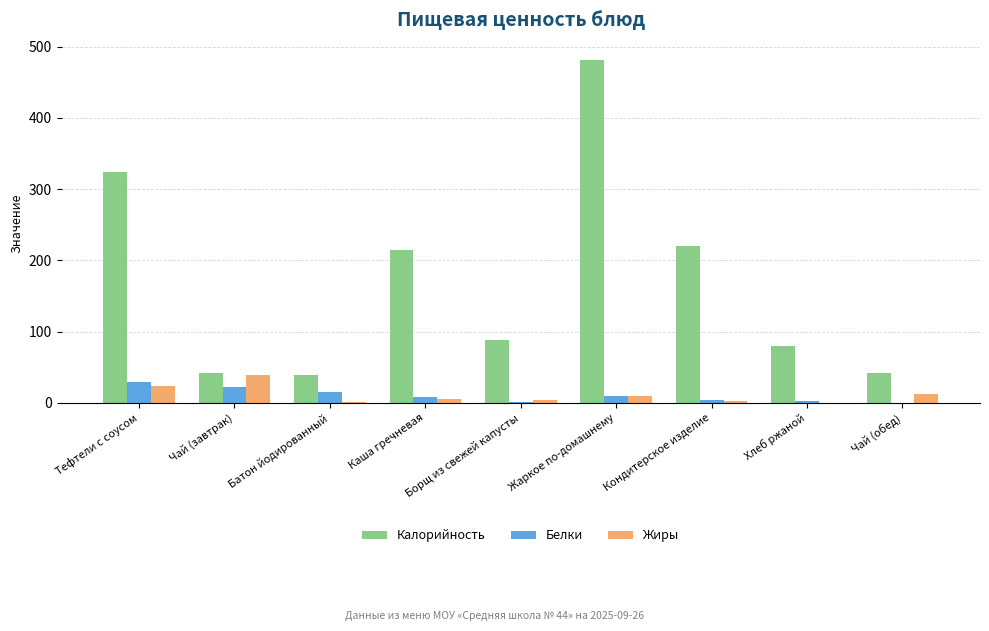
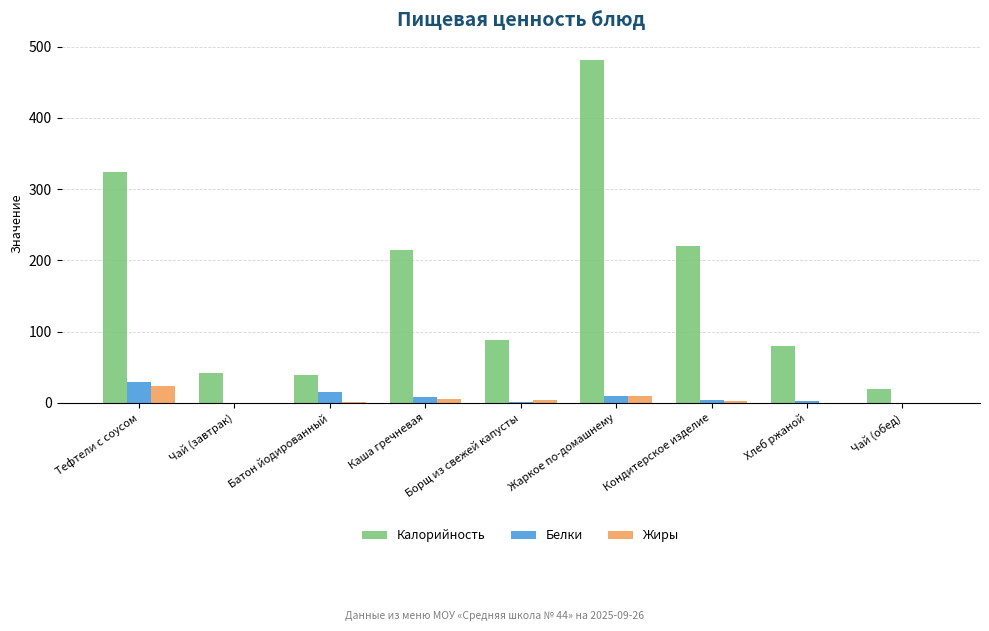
Белки, Чай (завтрак): 20 -> 0
Жиры, Чай (завтрак): 40 -> 0
Калорийность, Чай (обед): 40 -> 20
Жиры, Чай (обед): 10 -> 0
